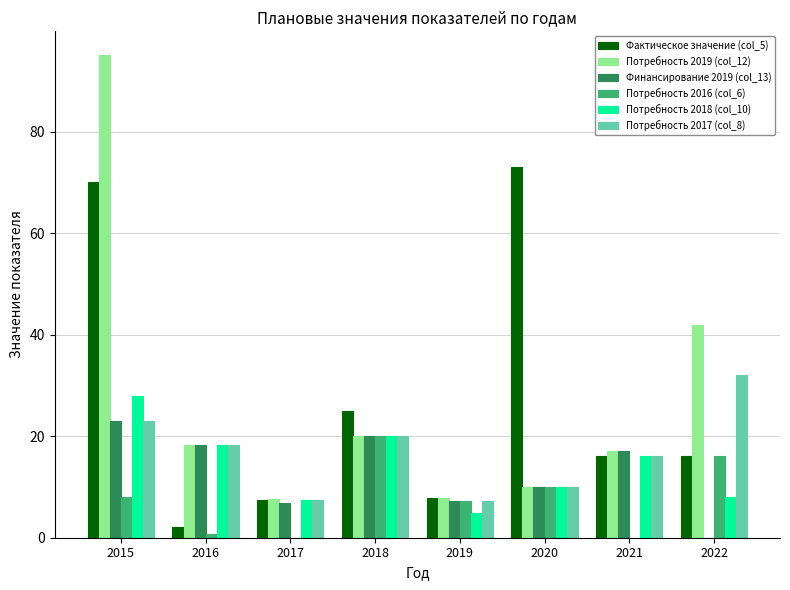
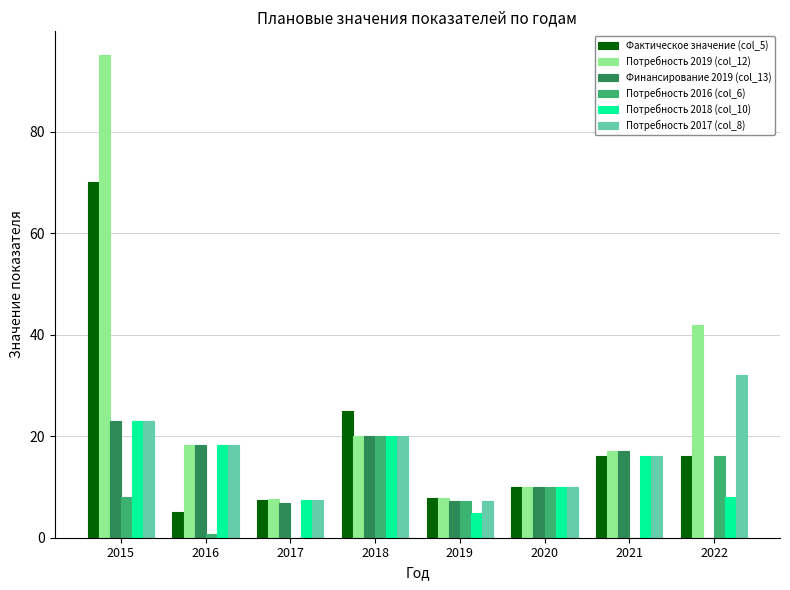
Потребность 2018 (col_10), 2015: 28 -> 23
Фактическое значение (col_5), 2016: 2 -> 5
Фактическое значение (col_5), 2020: 73 -> 10
